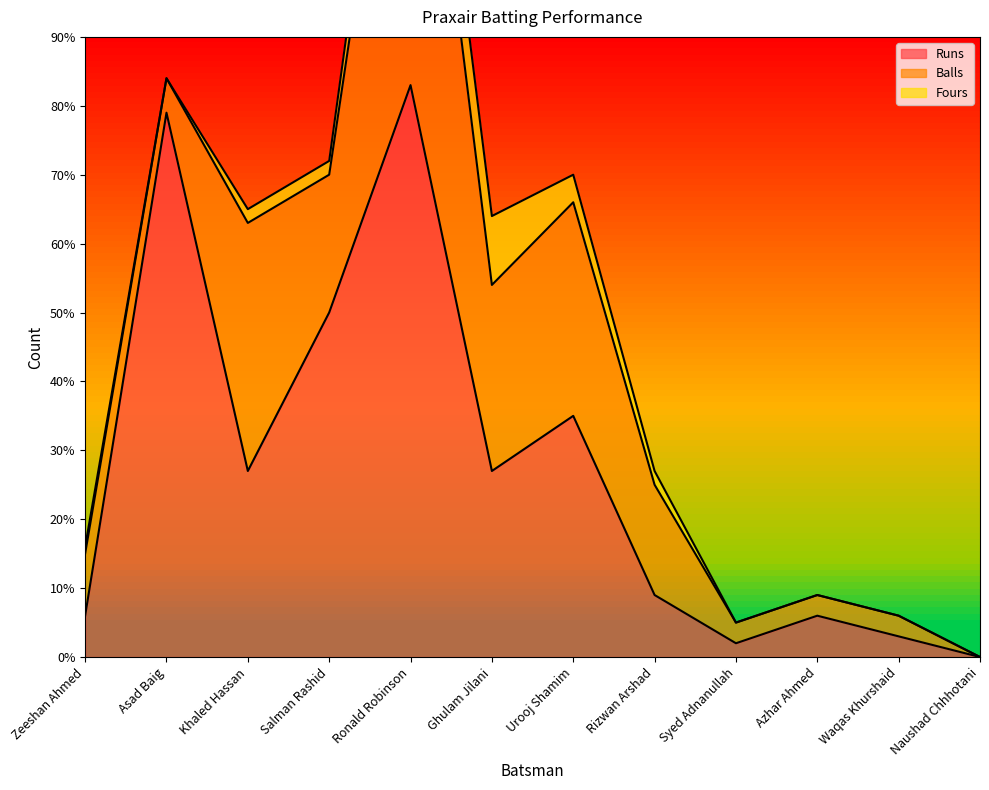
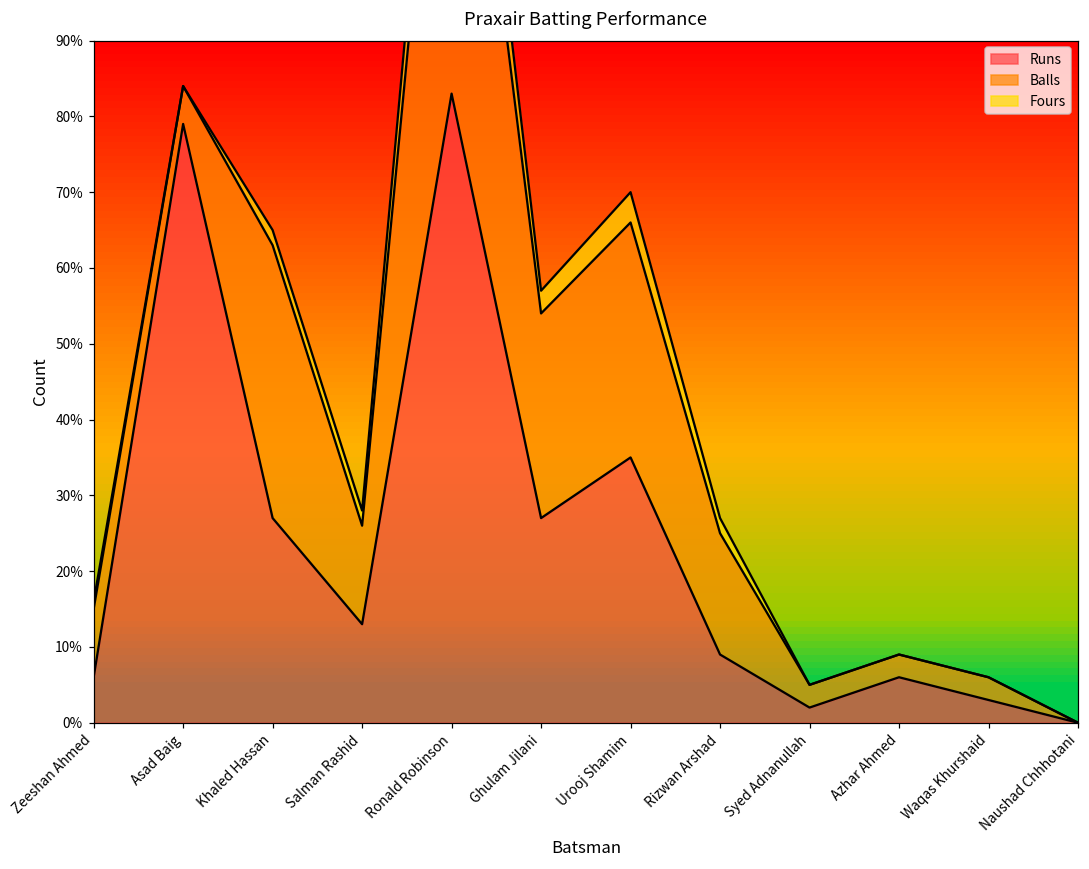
Runs, Salman Rashid: 50% -> 13%
Balls, Salman Rashid: 20% -> 13%
Fours, Ghulam Jilani: 10% -> 3%
